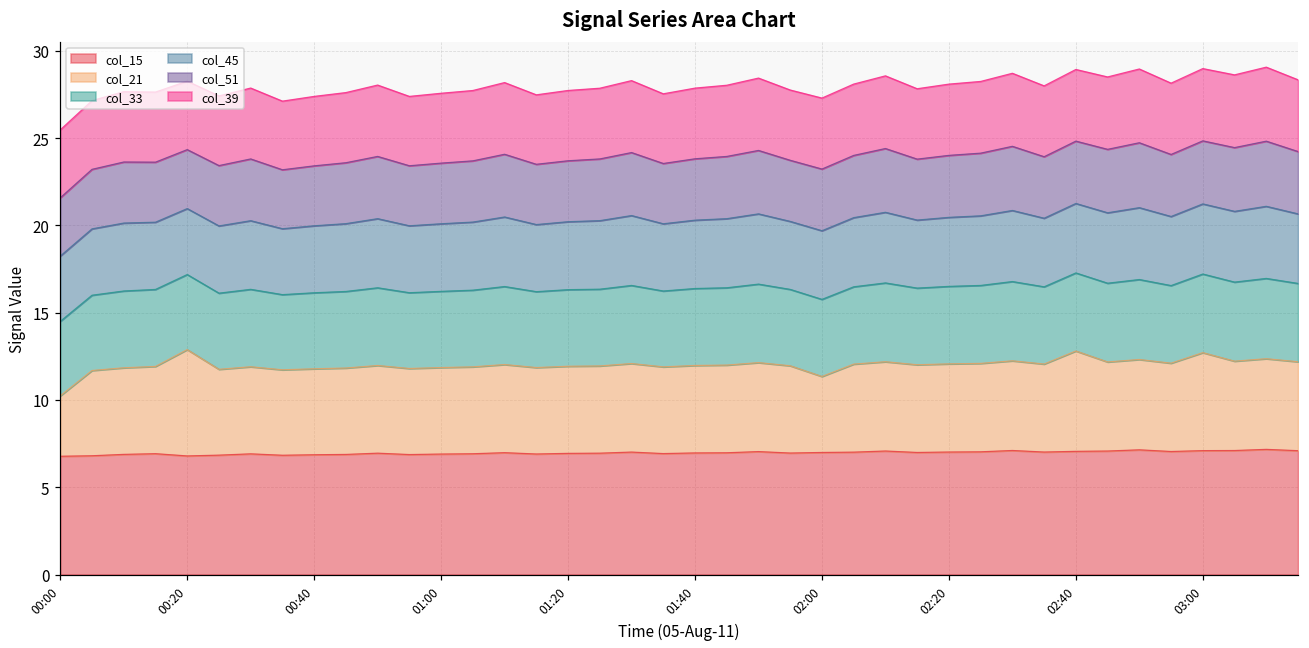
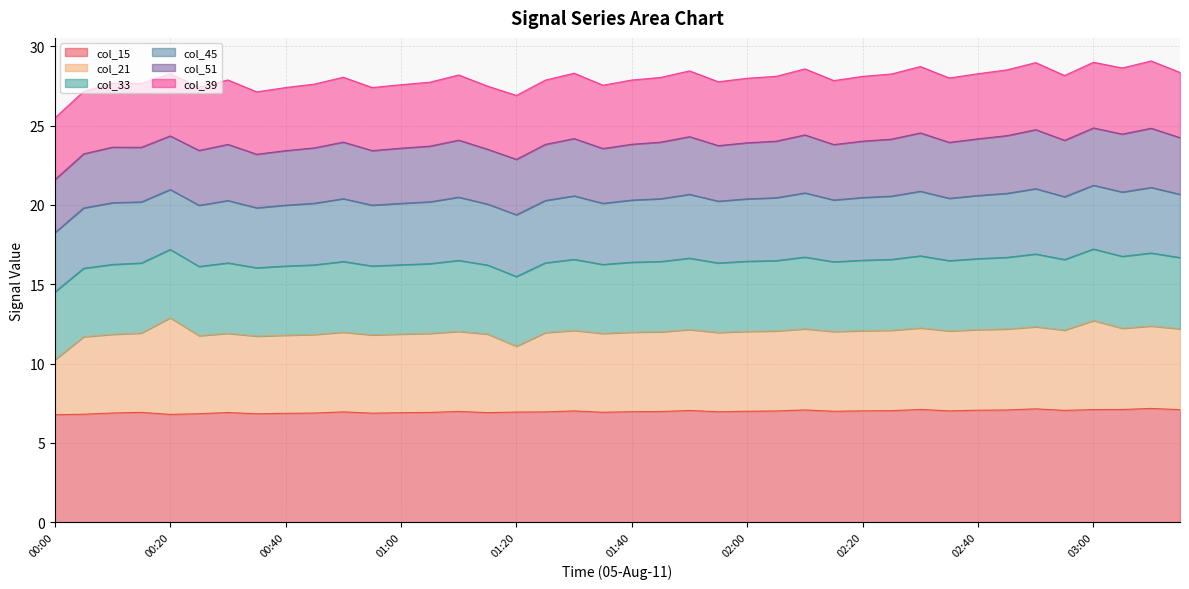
col_21, 01:20: 5.0 -> 4.2
col_21, 02:00: 4.4 -> 5.0
col_21, 02:40: 5.8 -> 5.1
